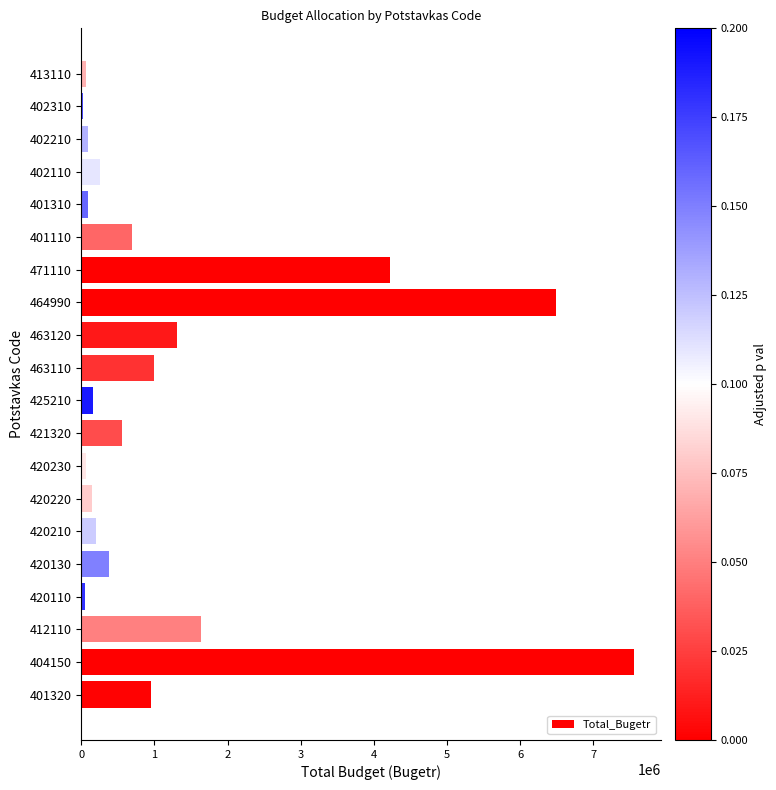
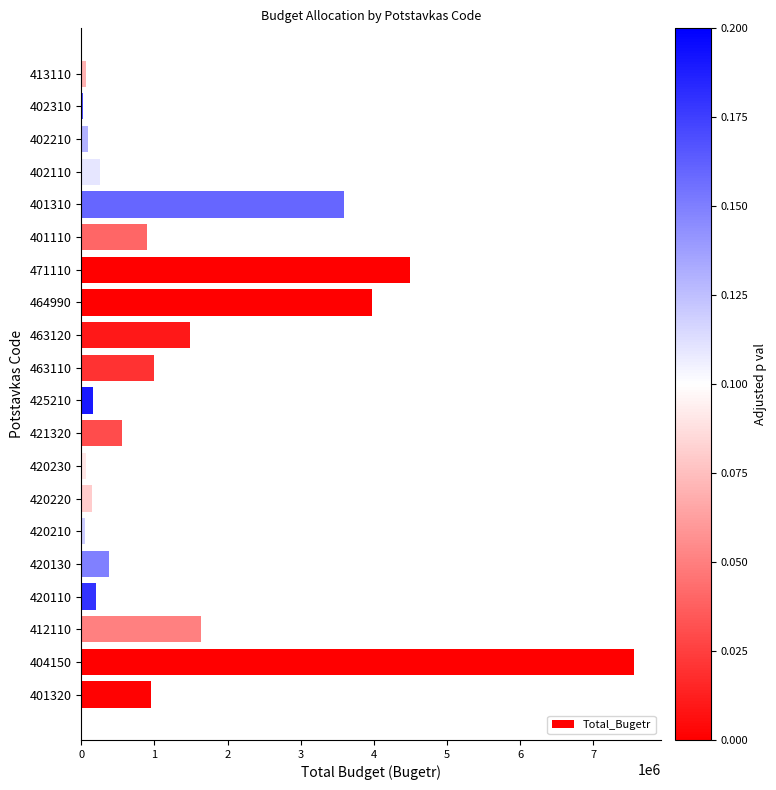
401310: 100000 -> 3600000
401110: 700000 -> 900000
471110: 4200000 -> 4500000
464990: 6500000 -> 4000000
463120: 1300000 -> 1500000
420210: 200000 -> 100000
420110: 100000 -> 200000
